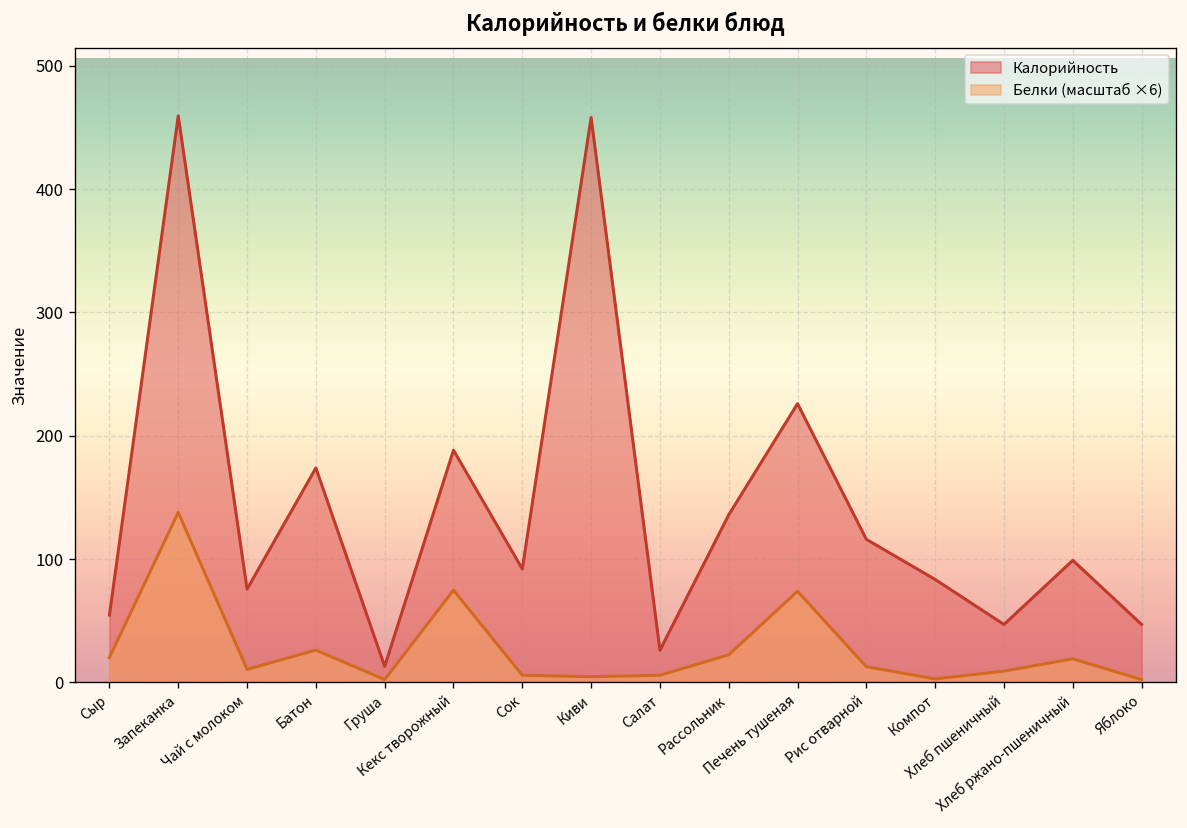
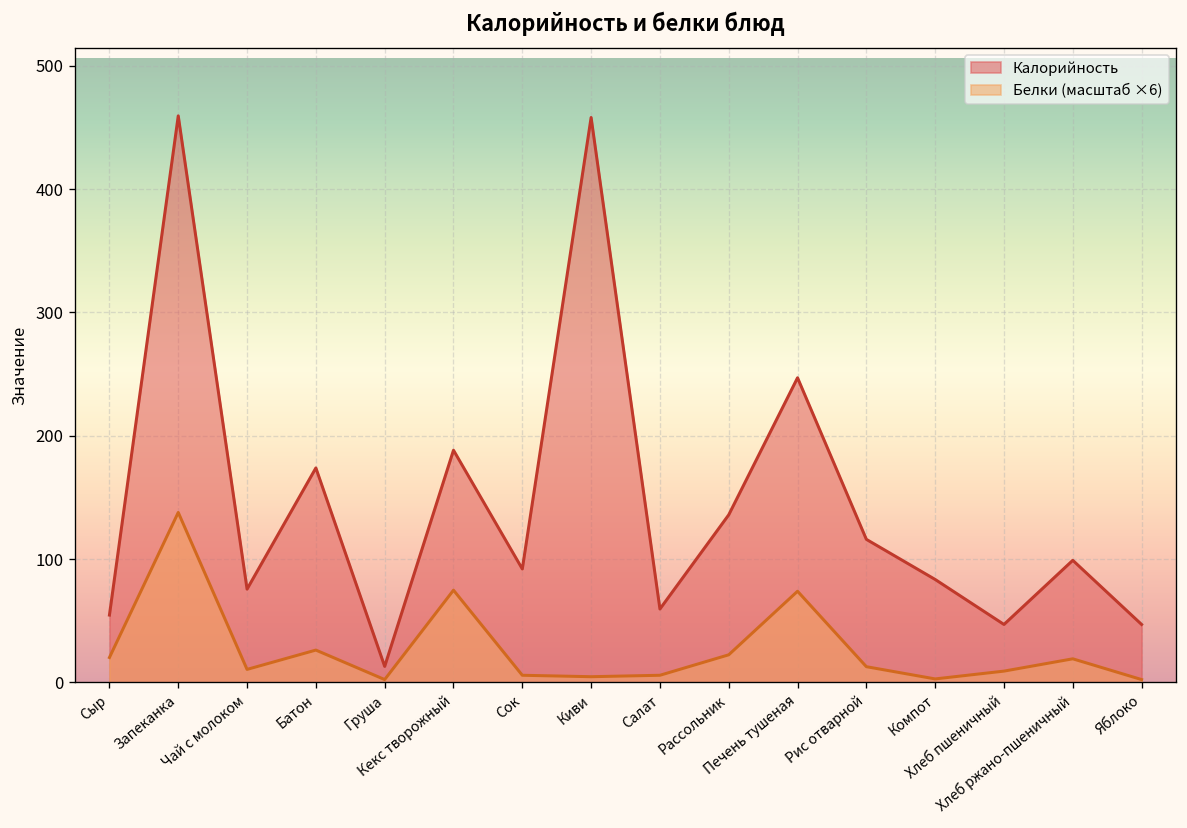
Калорийность, Салат: 26 -> 60
Калорийность, Печень тушеная: 226 -> 247
